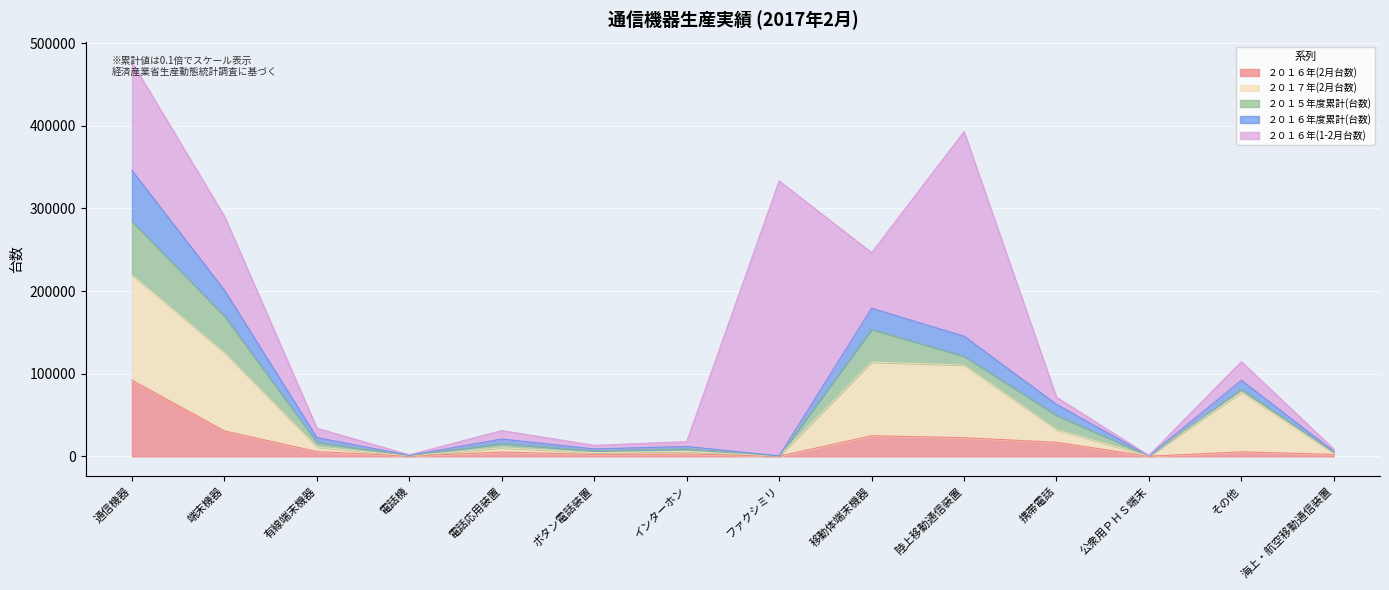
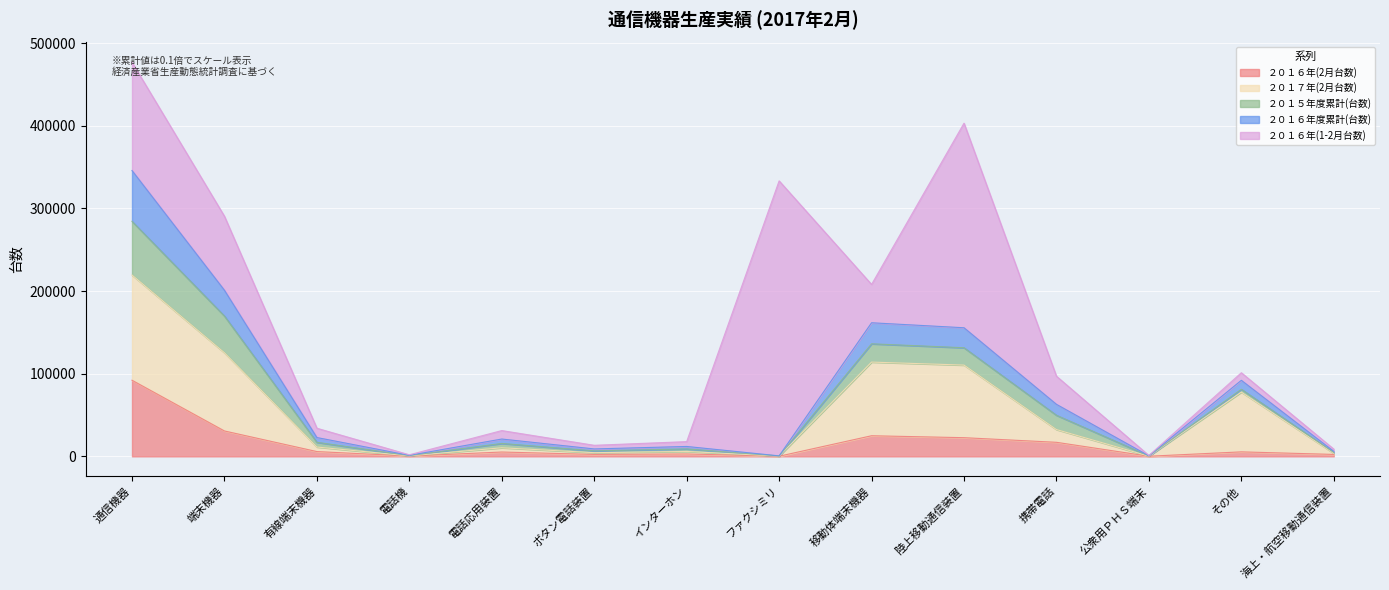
２０１５年度累計(台数), 移動体端末機器: 40000 -> 20000
２０１６年(1-2月台数), 移動体端末機器: 70000 -> 50000
２０１５年度累計(台数), 陸上移動通信装置: 10000 -> 20000
２０１６年(1-2月台数), 携帯電話: 10000 -> 30000
２０１６年(1-2月台数), その他: 20000 -> 10000
